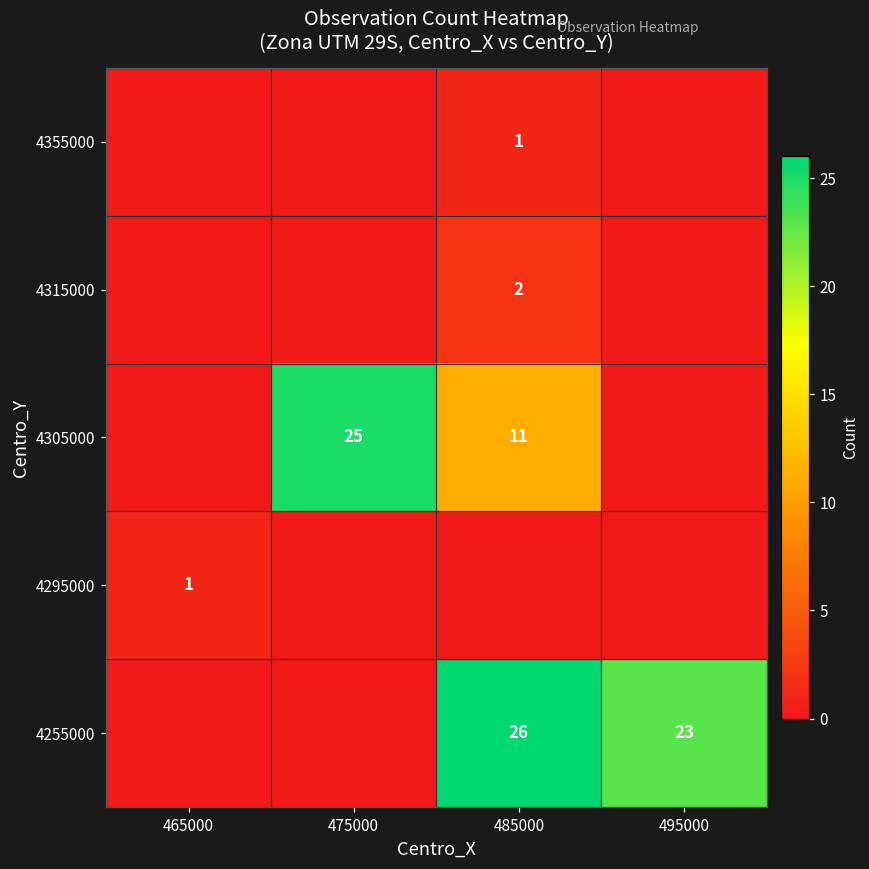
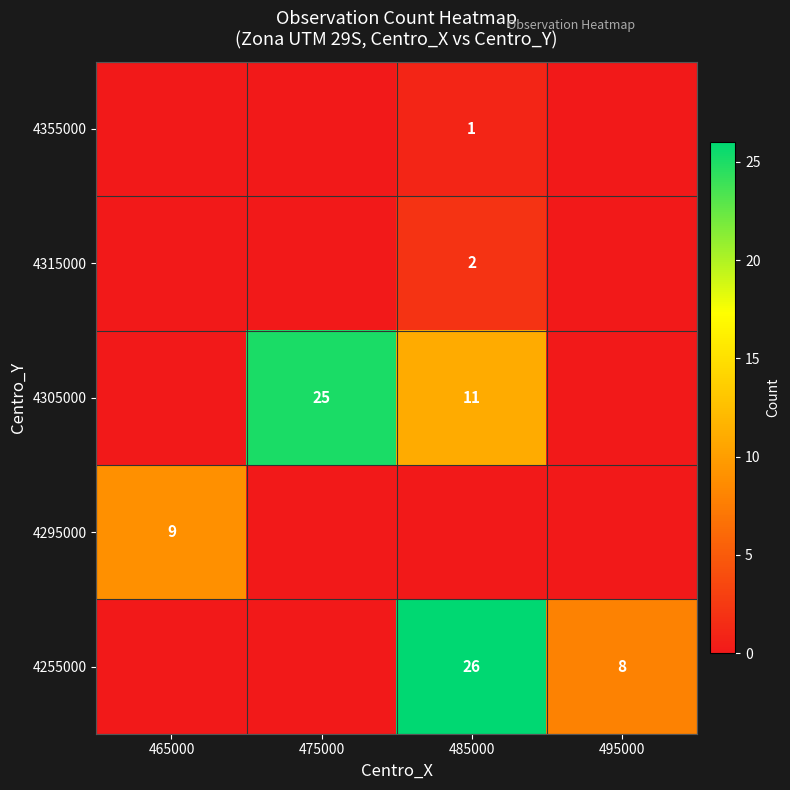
4295000, 465000: 1 -> 9
4255000, 495000: 23 -> 8
